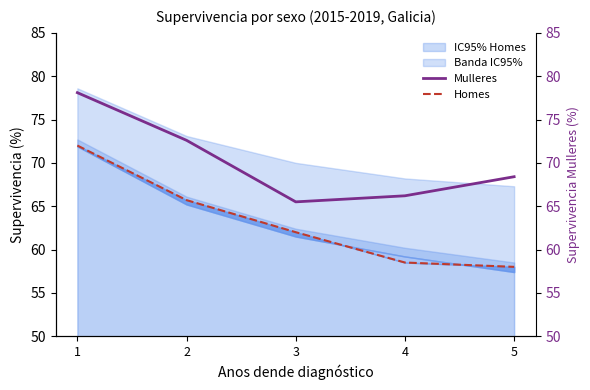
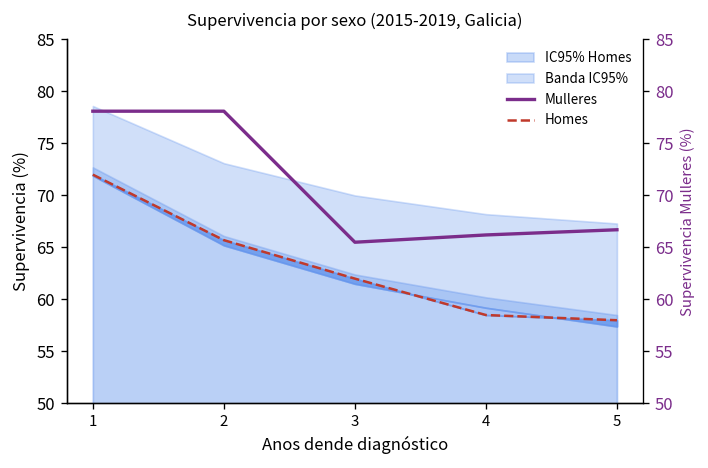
Mulleres, 2: 73 -> 78
Mulleres, 5: 68 -> 67
